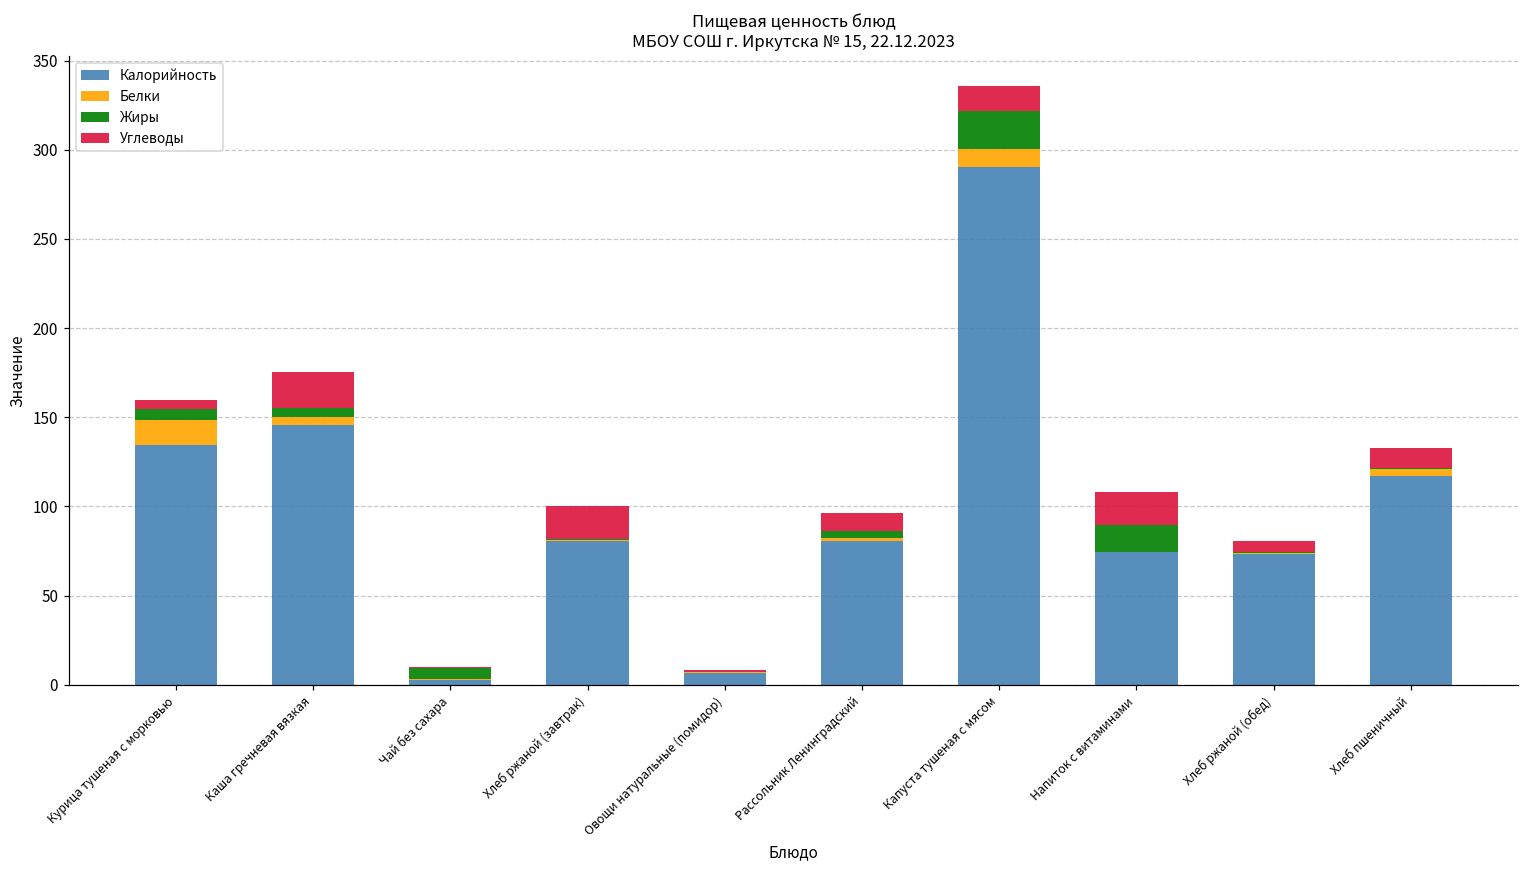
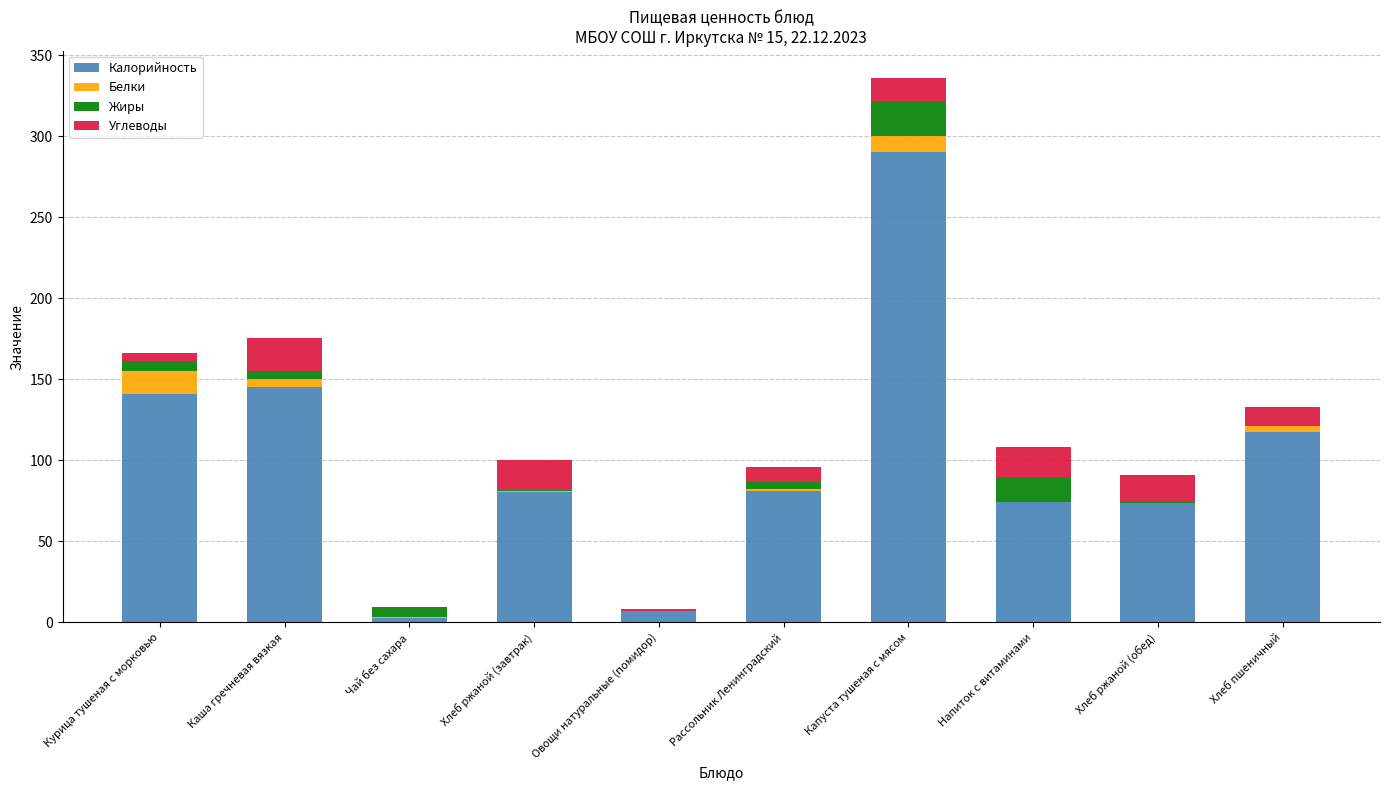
Калорийность, Курица тушеная с морковью: 134 -> 141
Углеводы, Хлеб ржаной (обед): 7 -> 17
